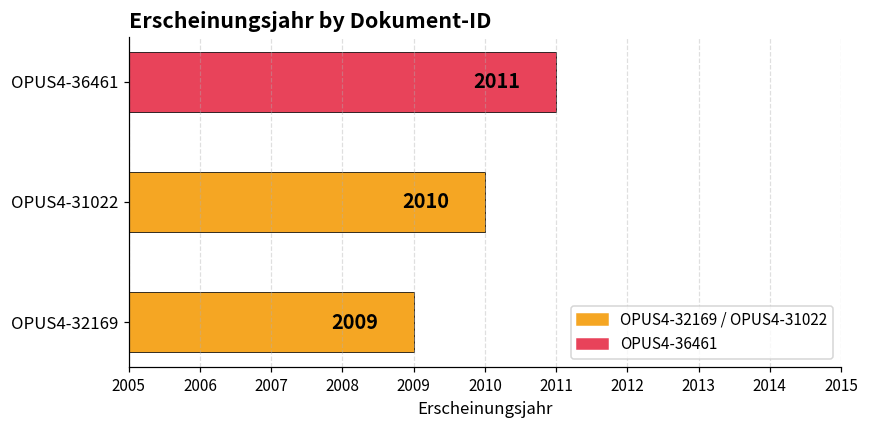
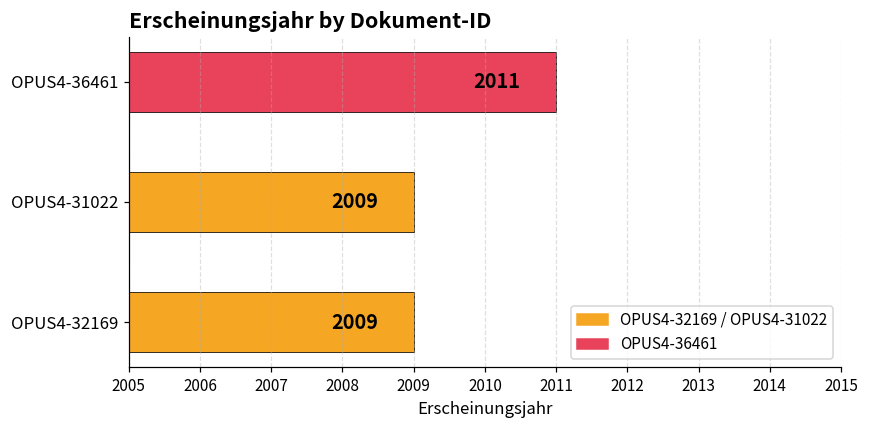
OPUS4-31022: 2010 -> 2009
